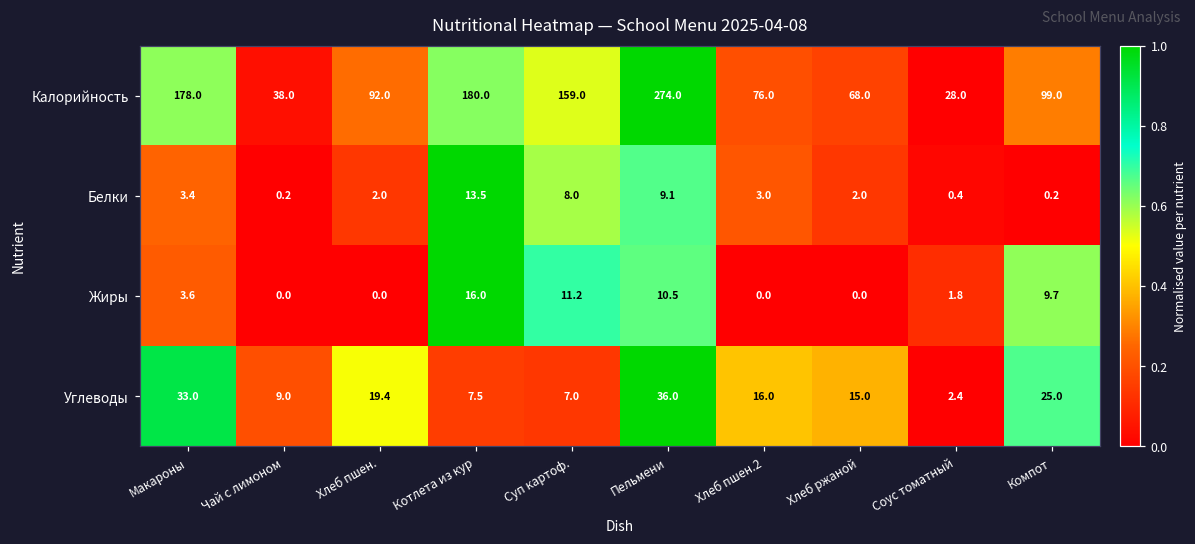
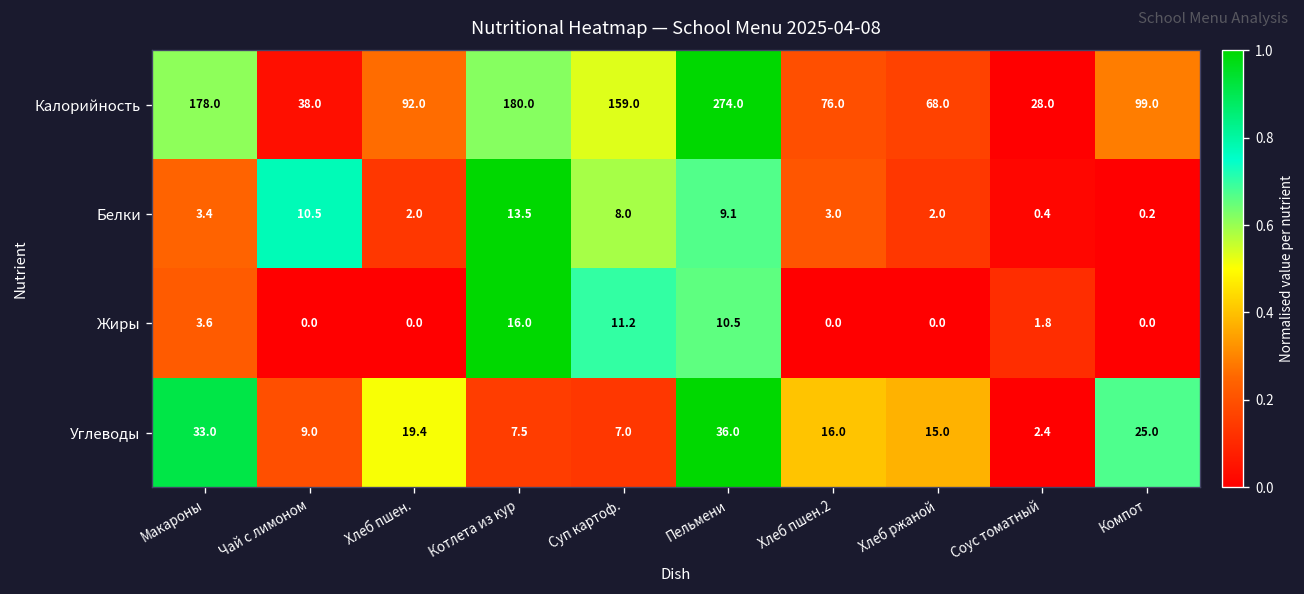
Белки, Чай с лимоном: 0.2 -> 10.5
Жиры, Компот: 9.7 -> 0.0
